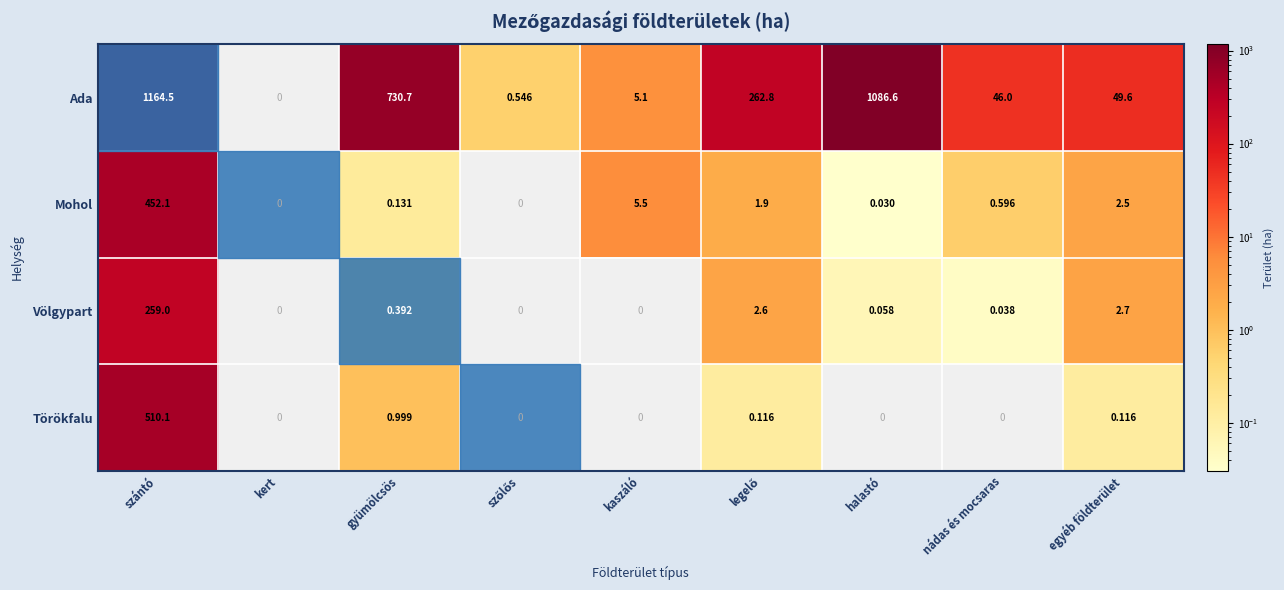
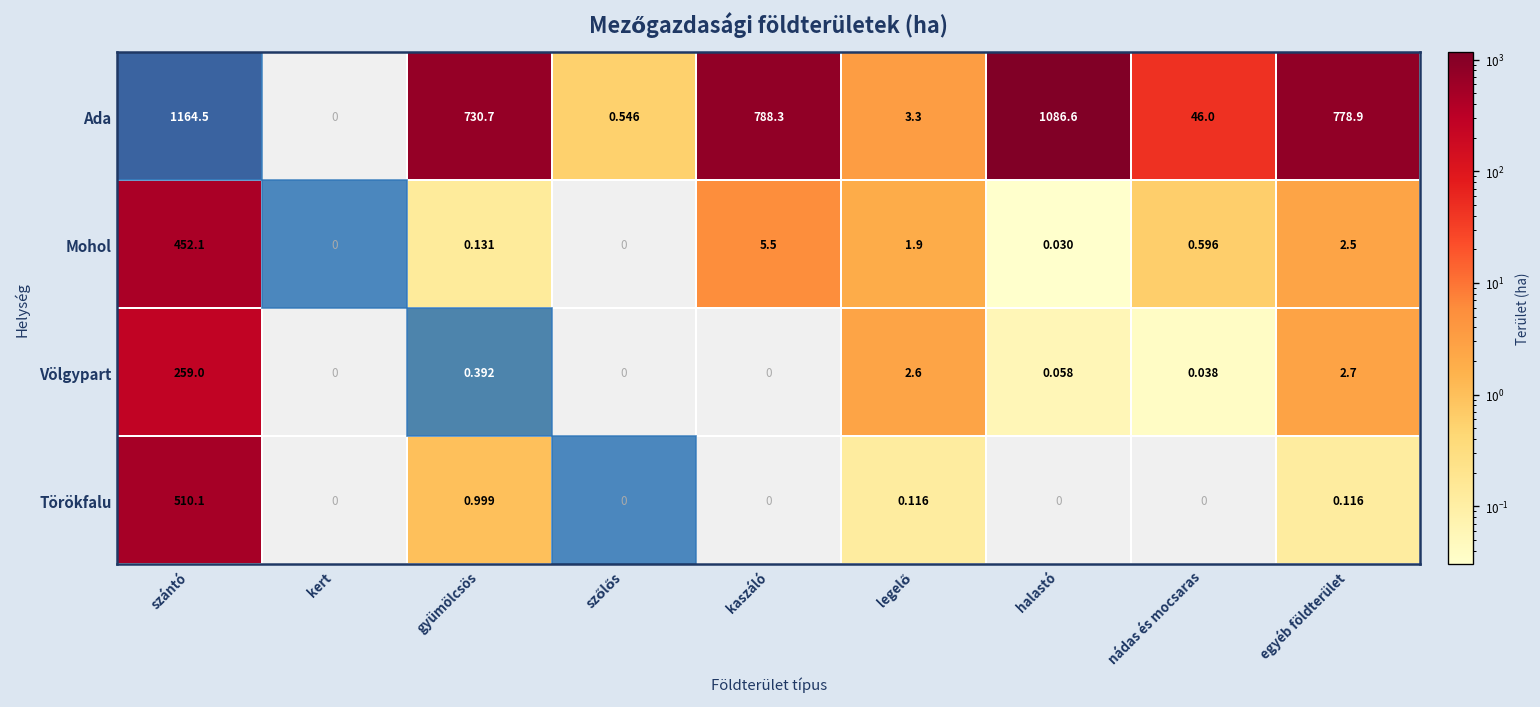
Ada, kaszáló: 5.1 -> 788.3
Ada, legelő: 262.8 -> 3.3
Ada, egyéb földterület: 49.6 -> 778.9
